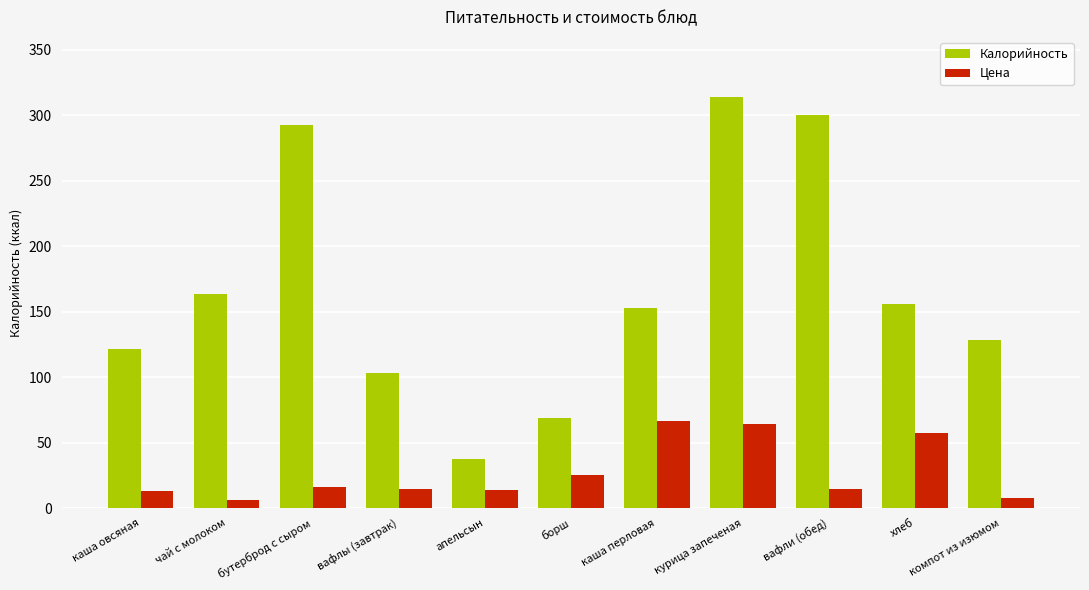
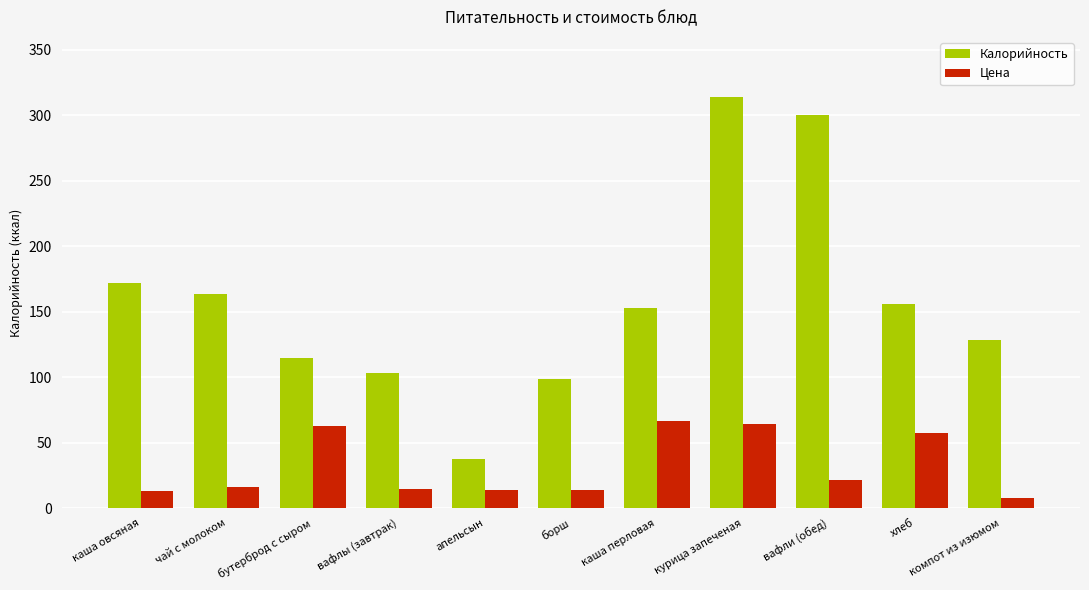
Калорийность, каша овсяная: 122 -> 172
Цена, чай с молоком: 6 -> 16
Калорийность, бутерброд с сыром: 293 -> 115
Цена, бутерброд с сыром: 17 -> 63
Калорийность, борш: 69 -> 99
Цена, борш: 25 -> 14
Цена, вафли (обед): 15 -> 21
